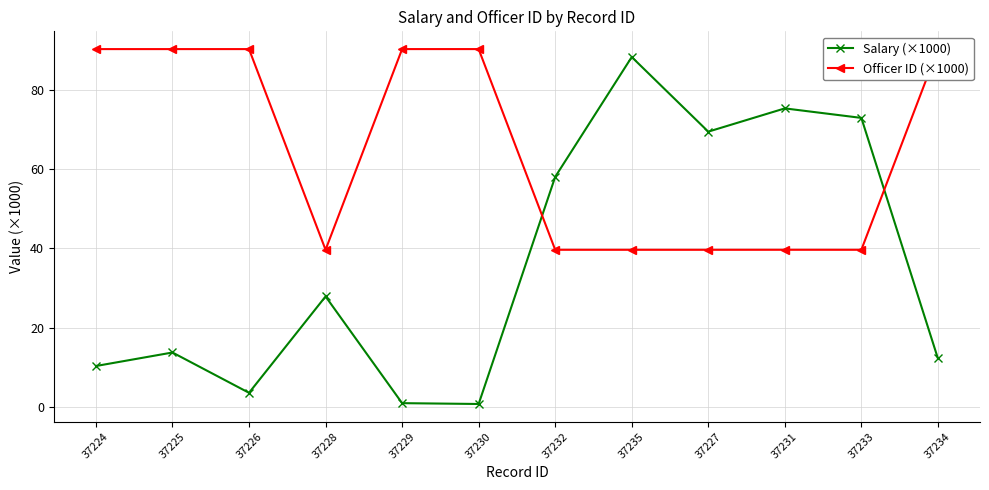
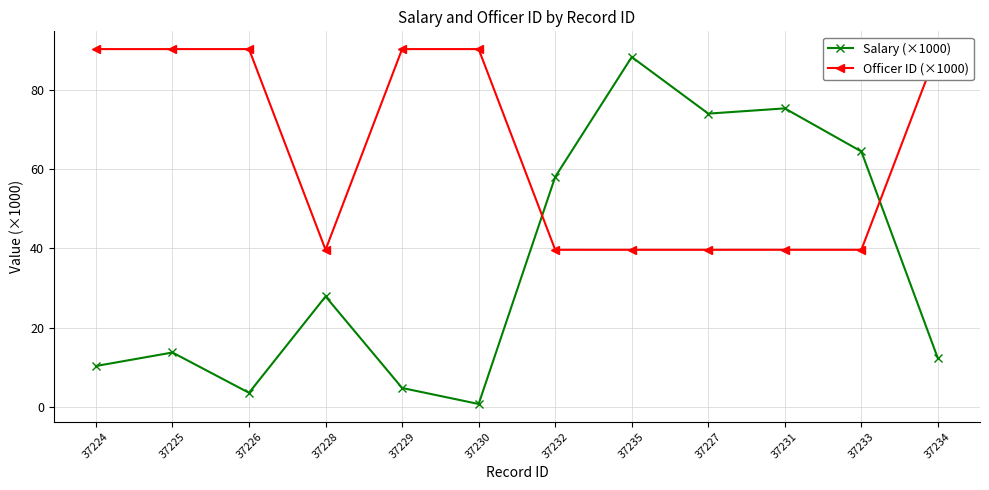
Salary (×1000), 37229: 1 -> 5
Salary (×1000), 37227: 69 -> 74
Salary (×1000), 37233: 73 -> 64
